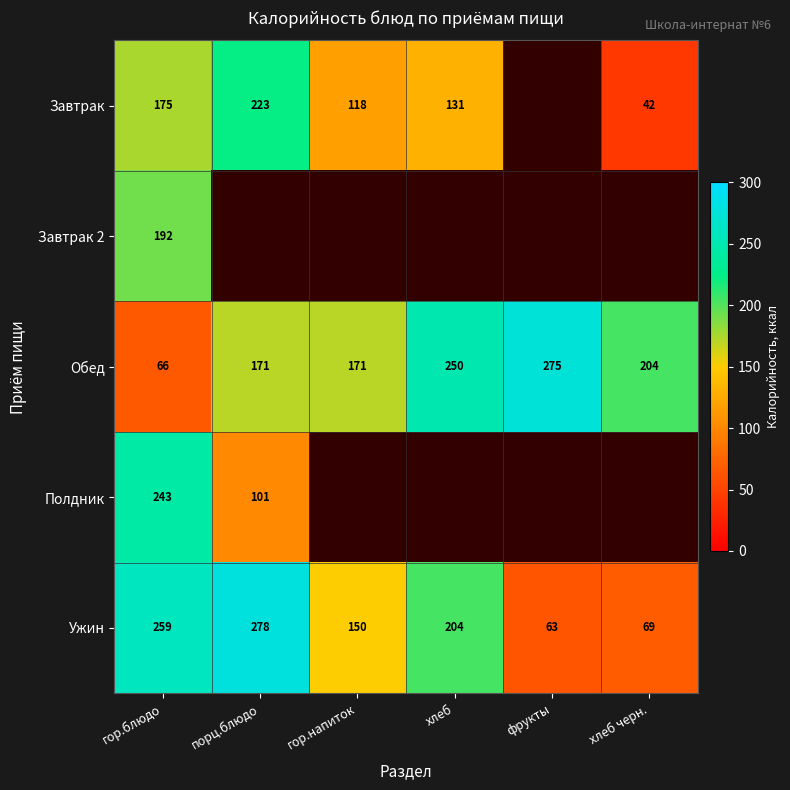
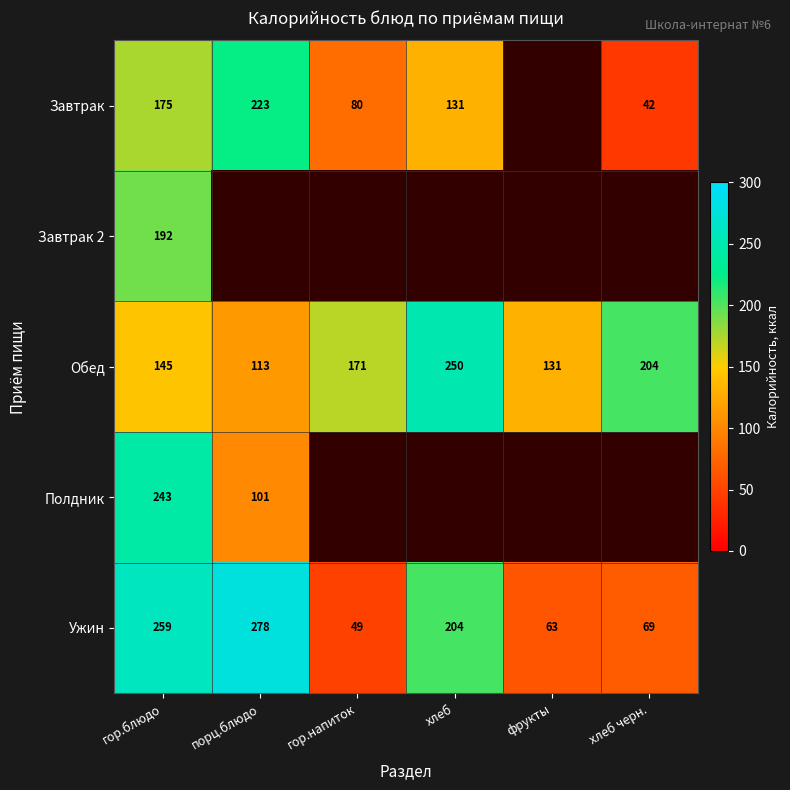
Завтрак, гор.напиток: 118 -> 80
Обед, гор.блюдо: 66 -> 145
Обед, порц.блюдо: 171 -> 113
Обед, фрукты: 275 -> 131
Ужин, гор.напиток: 150 -> 49
